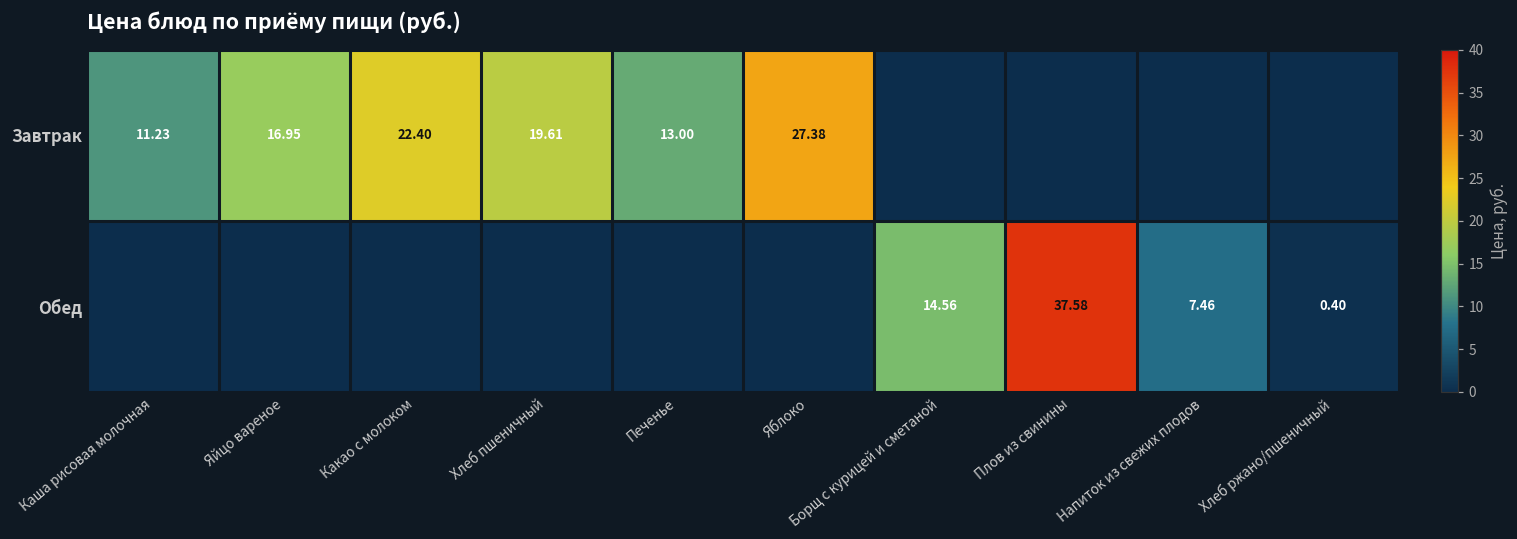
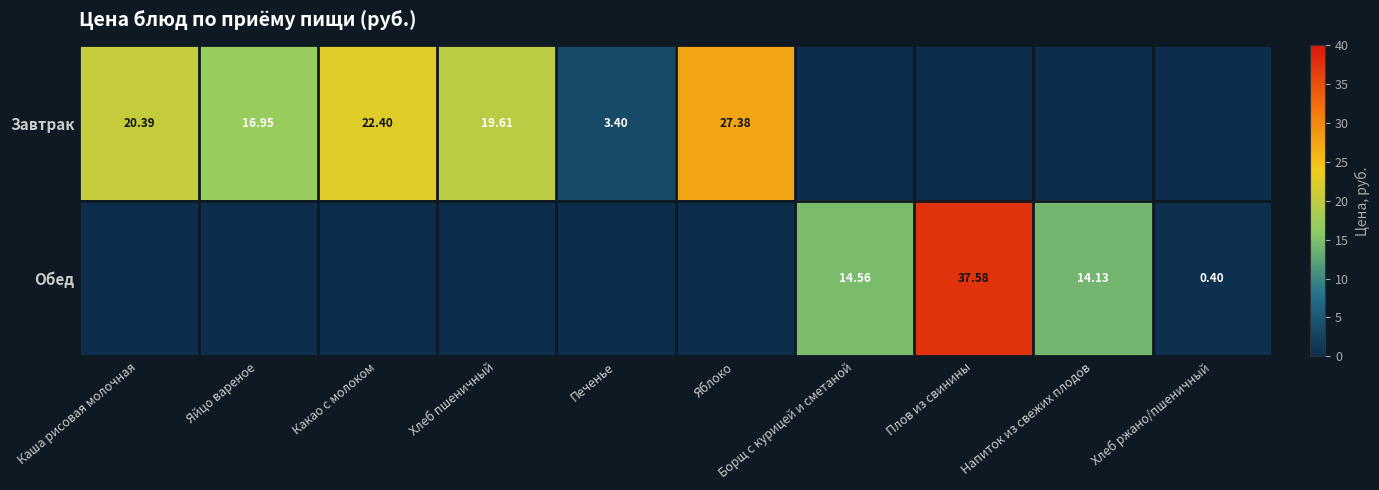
Завтрак, Каша рисовая молочная: 11.23 -> 20.39
Завтрак, Печенье: 13.00 -> 3.40
Обед, Напиток из свежих плодов: 7.46 -> 14.13
